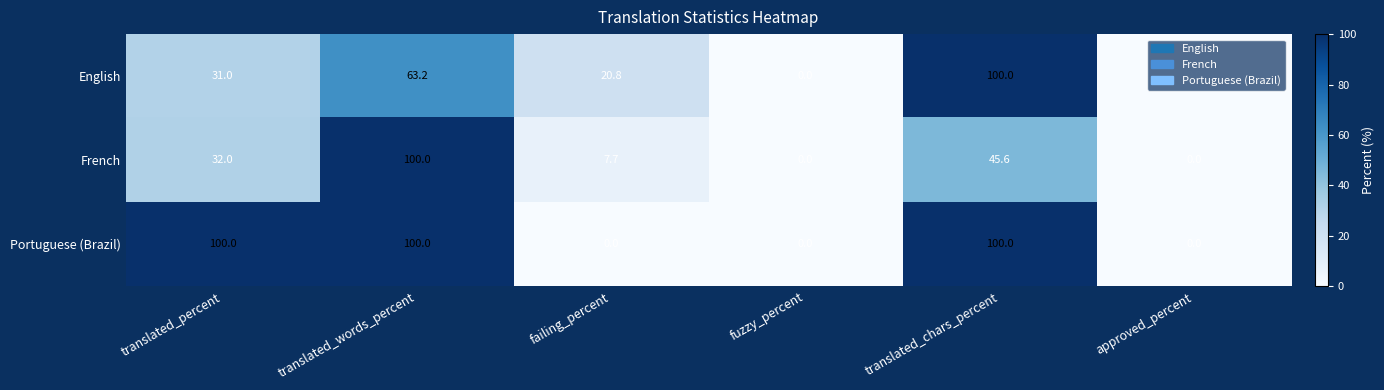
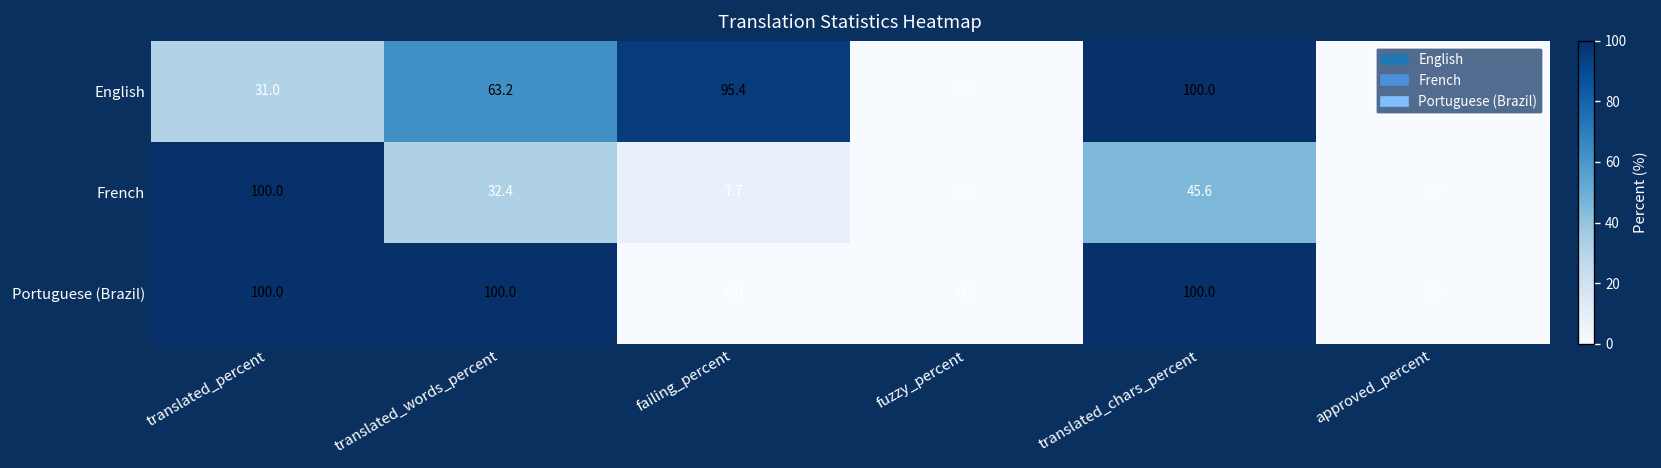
English, failing_percent: 20.8 -> 95.4
French, translated_percent: 32.0 -> 100.0
French, translated_words_percent: 100.0 -> 32.4
